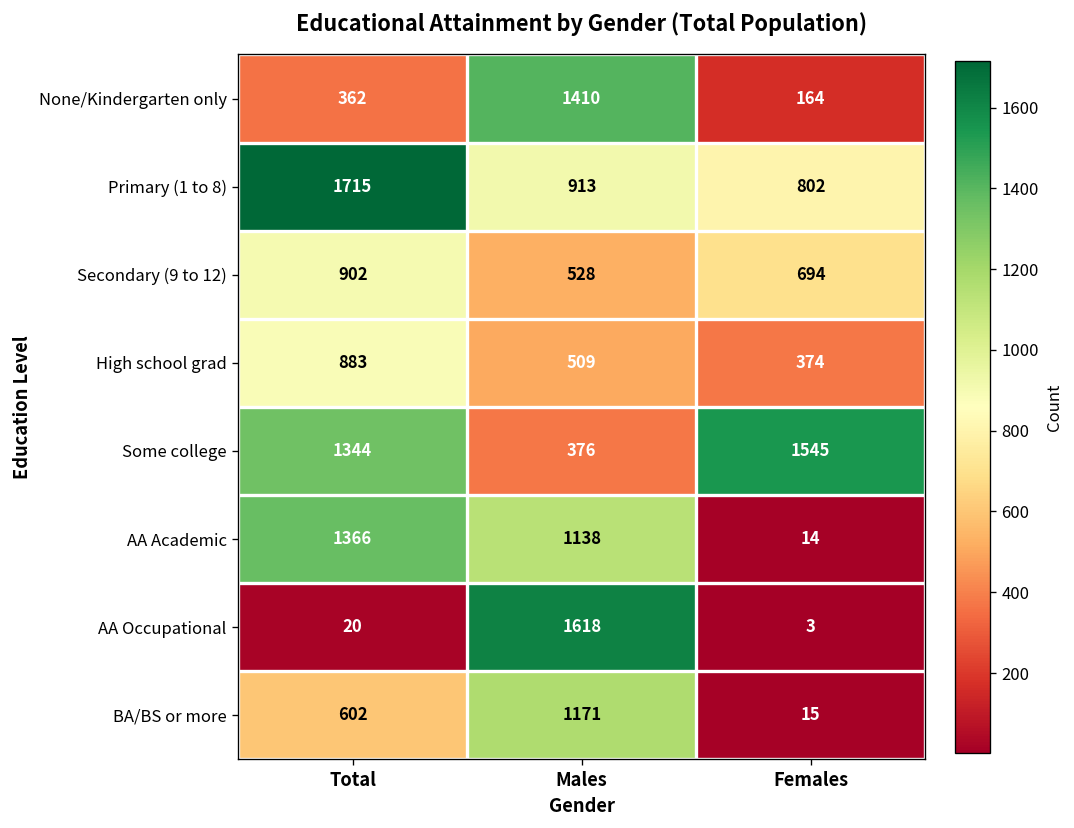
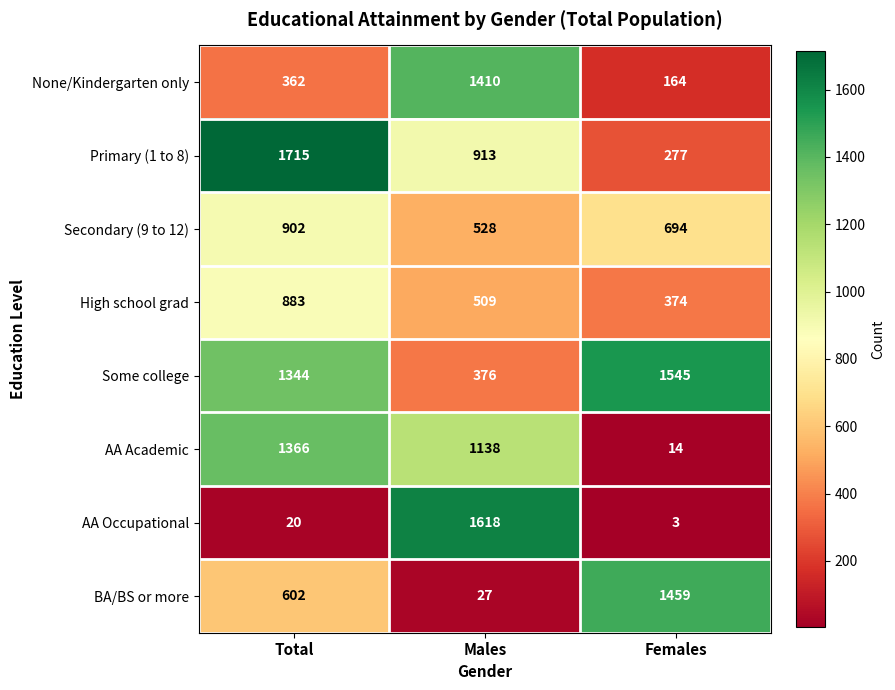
Primary (1 to 8), Females: 802 -> 277
BA/BS or more, Males: 1171 -> 27
BA/BS or more, Females: 15 -> 1459
